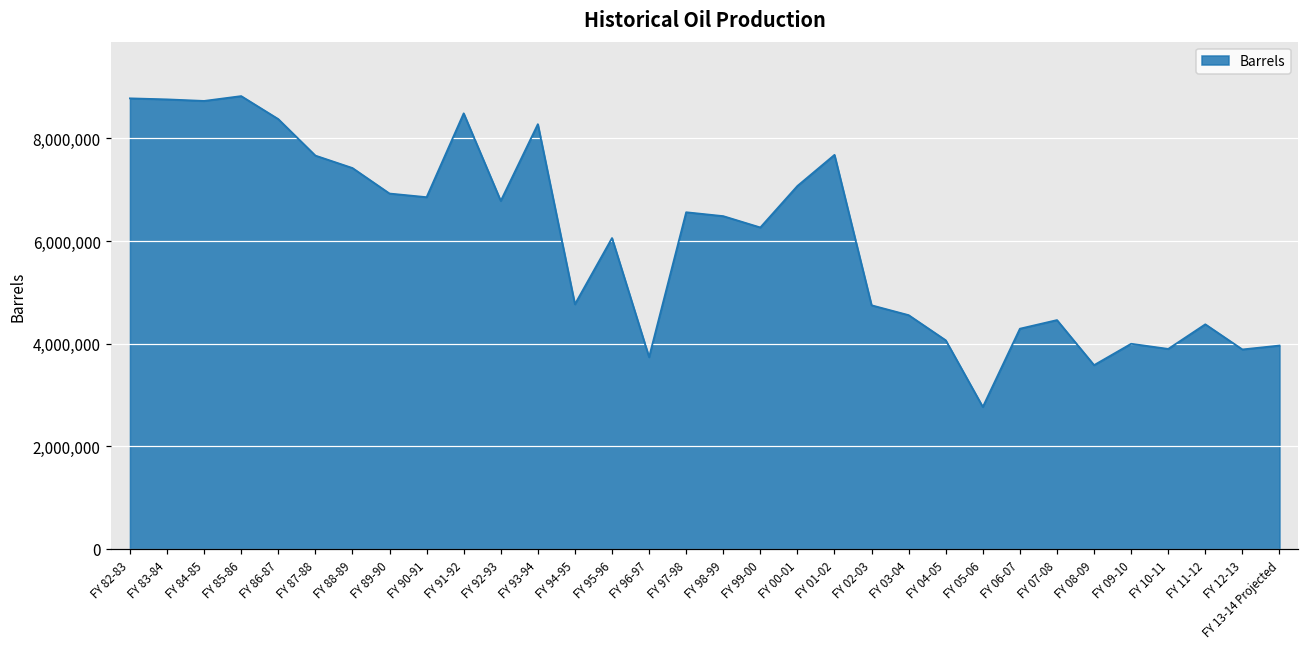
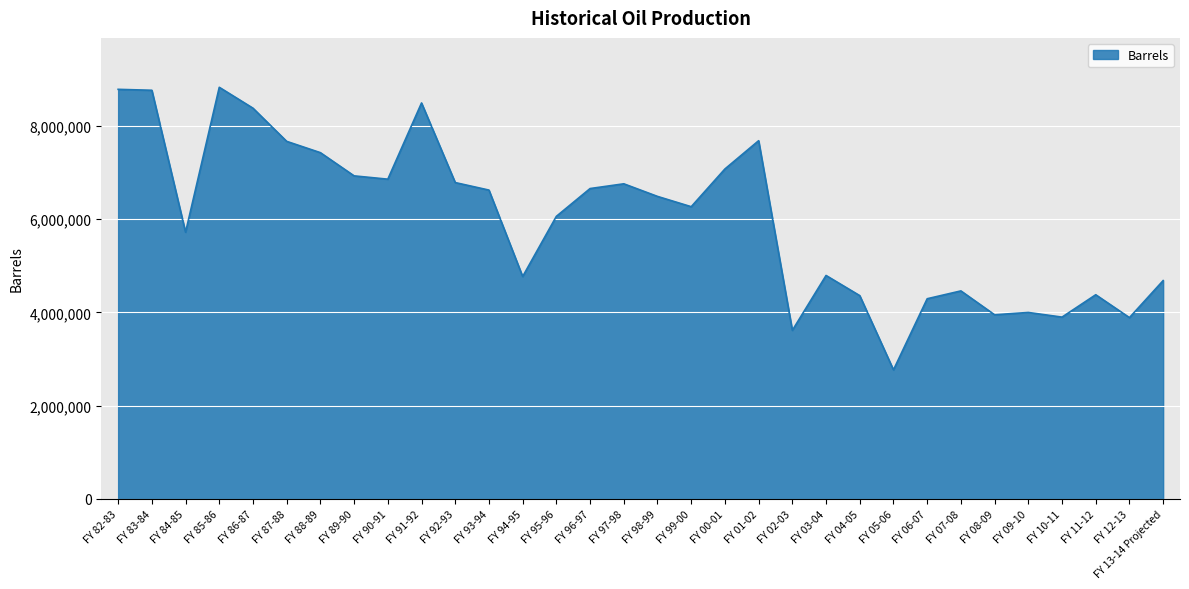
FY 84-85: 8,700,000 -> 5,700,000
FY 93-94: 8,300,000 -> 6,600,000
FY 96-97: 3,700,000 -> 6,700,000
FY 97-98: 6,600,000 -> 6,800,000
FY 02-03: 4,700,000 -> 3,600,000
FY 03-04: 4,600,000 -> 4,800,000
FY 04-05: 4,100,000 -> 4,400,000
FY 08-09: 3,600,000 -> 3,900,000
FY 13-14 Projected: 4,000,000 -> 4,700,000
